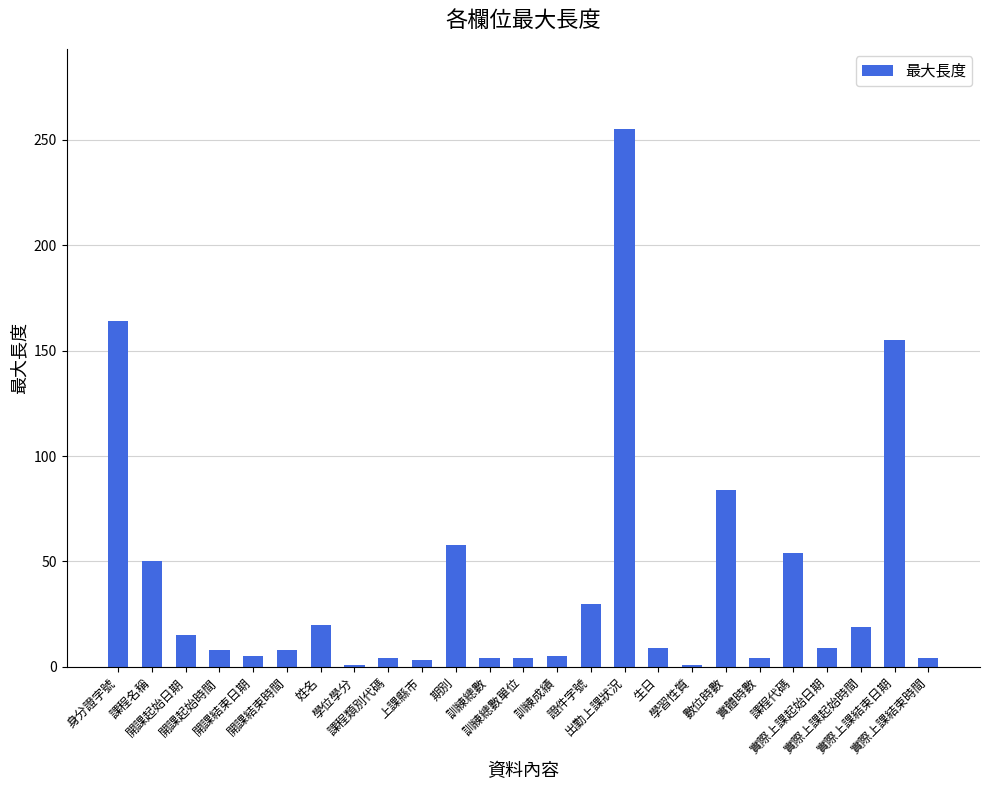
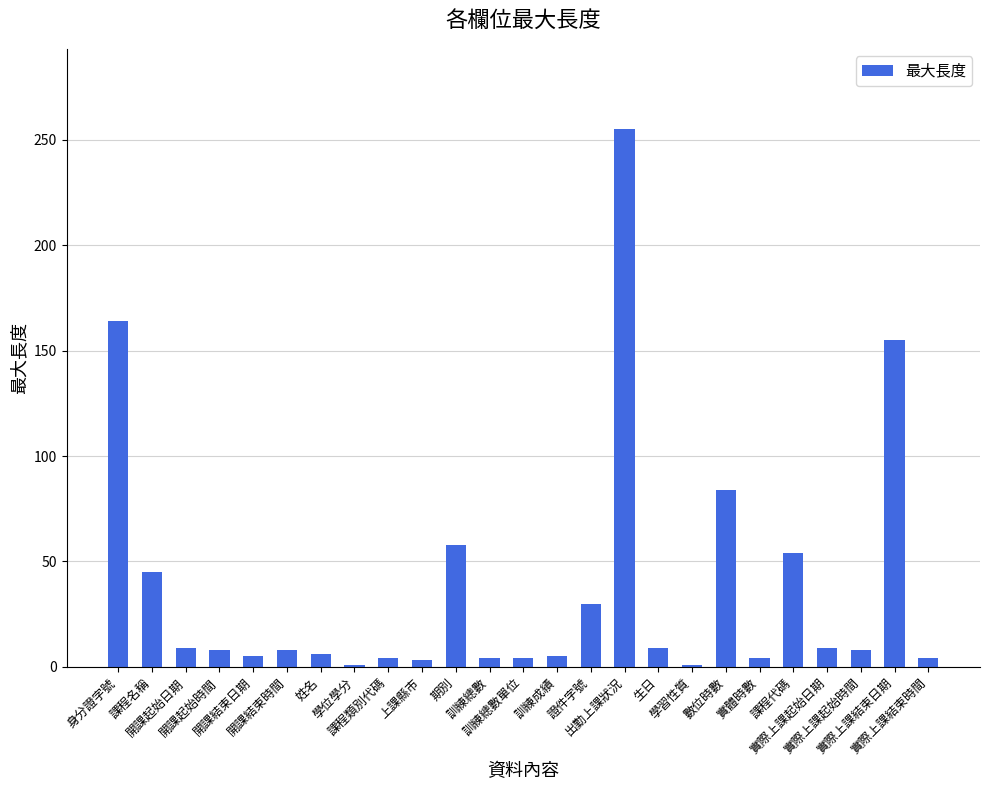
課程名稱: 50 -> 45
開課起始日期: 15 -> 9
姓名: 20 -> 6
實際上課起始時間: 19 -> 8
